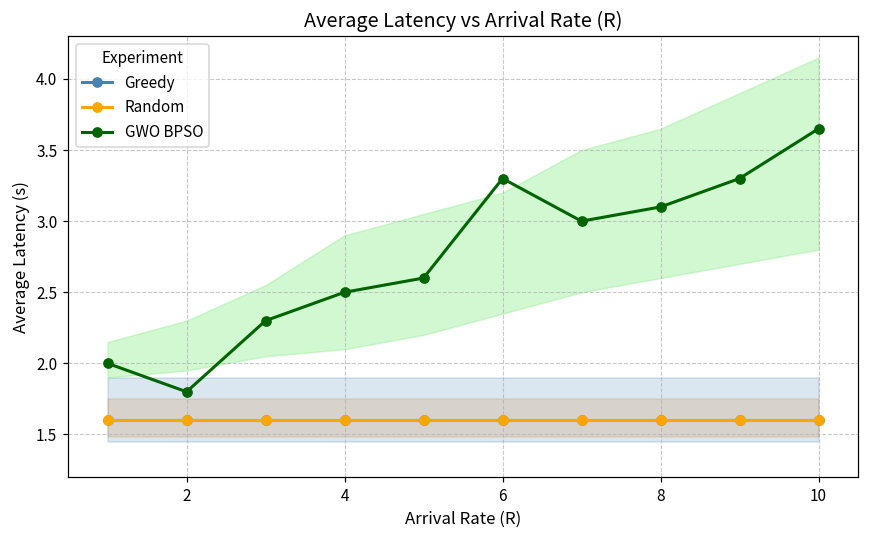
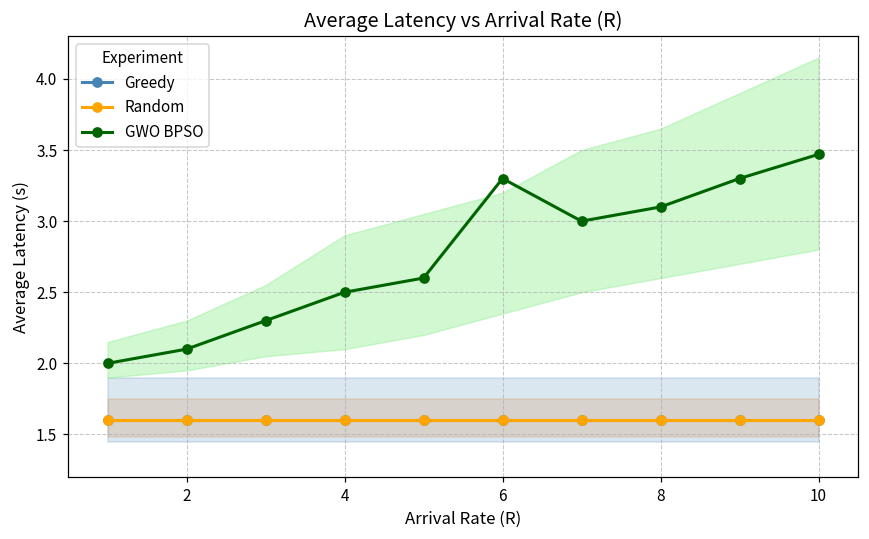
GWO BPSO, 2: 1.8 -> 2.1
GWO BPSO, 10: 3.65 -> 3.47
